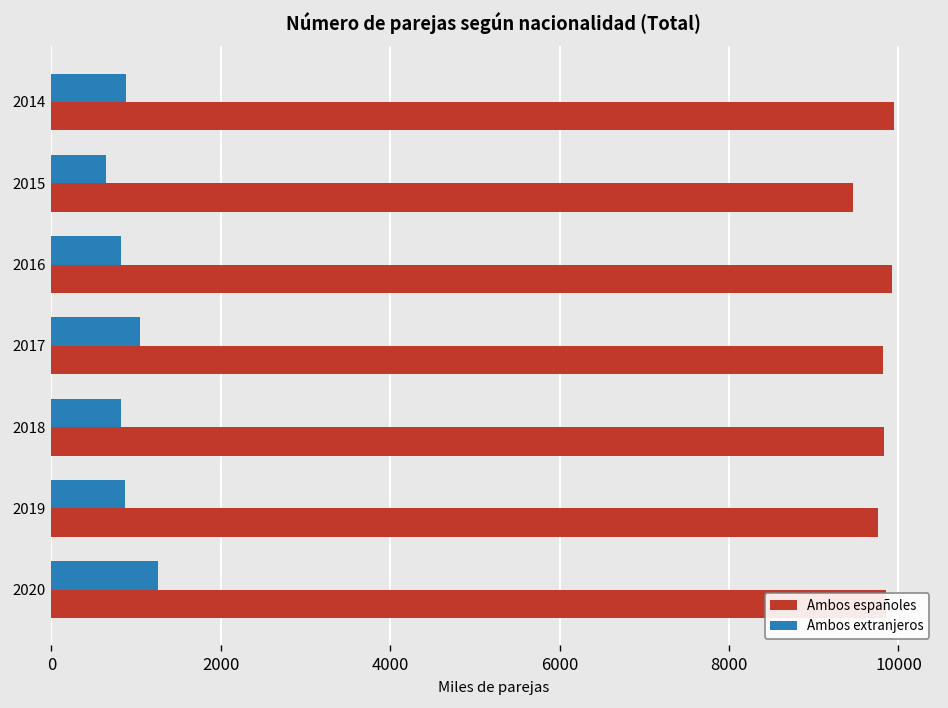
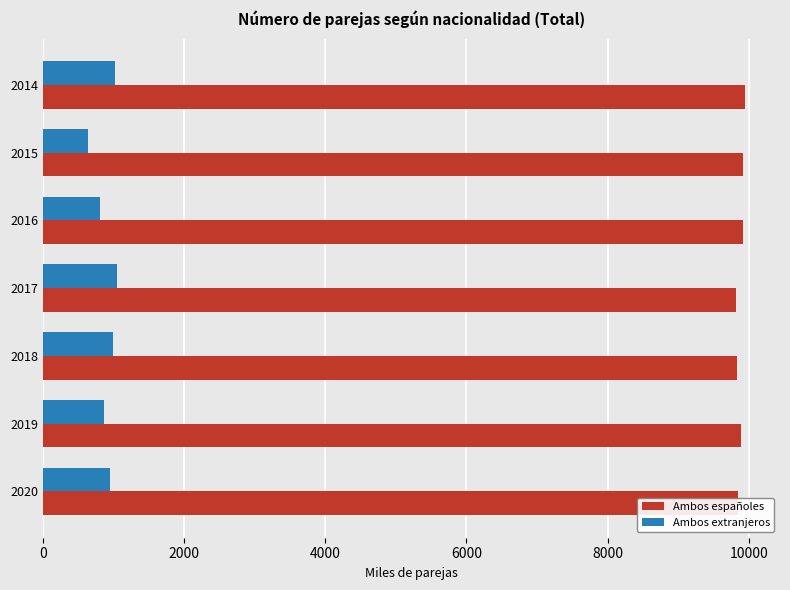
Ambos extranjeros, 2014: 900 -> 1000
Ambos españoles, 2015: 9500 -> 9900
Ambos extranjeros, 2018: 800 -> 1000
Ambos españoles, 2019: 9800 -> 9900
Ambos extranjeros, 2020: 1300 -> 900
